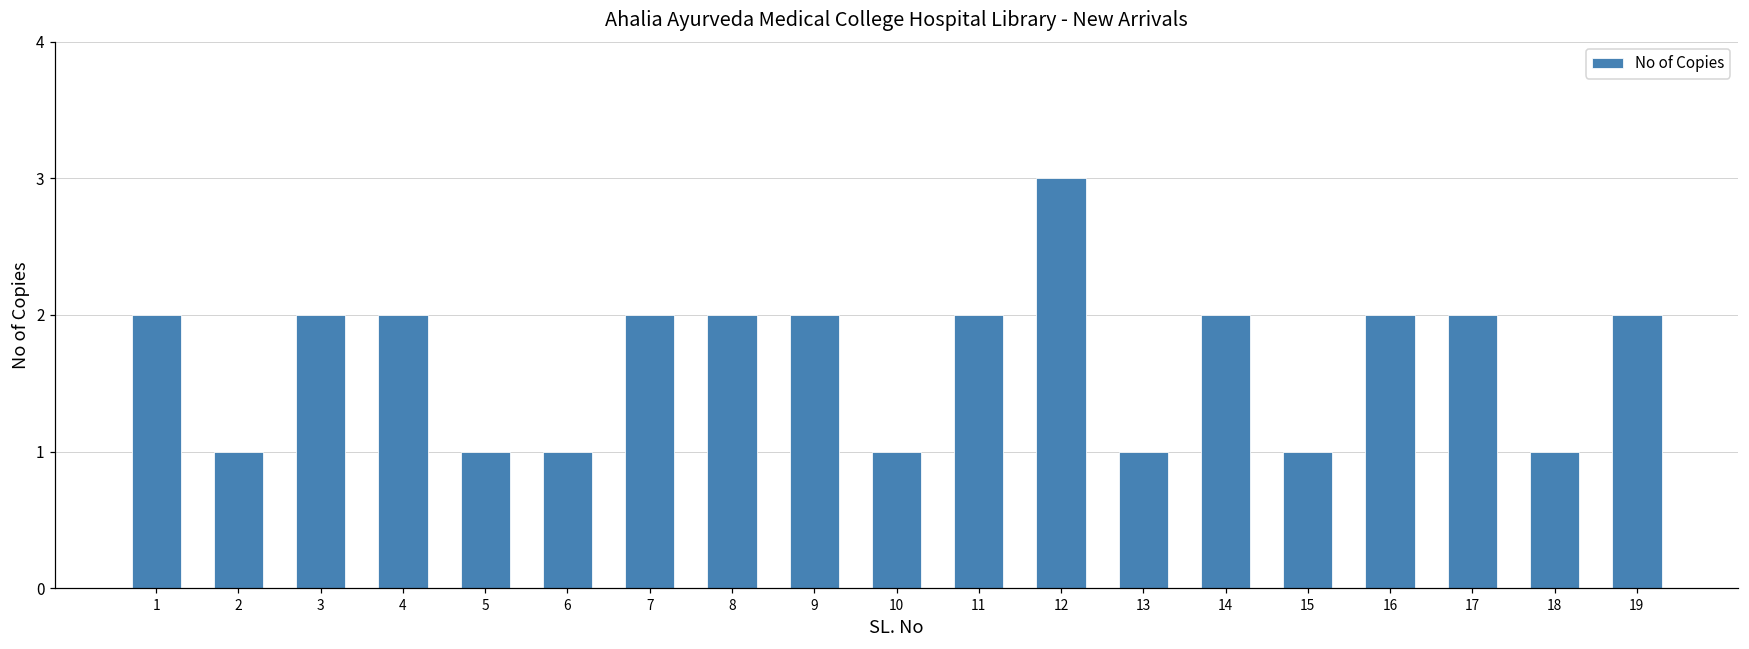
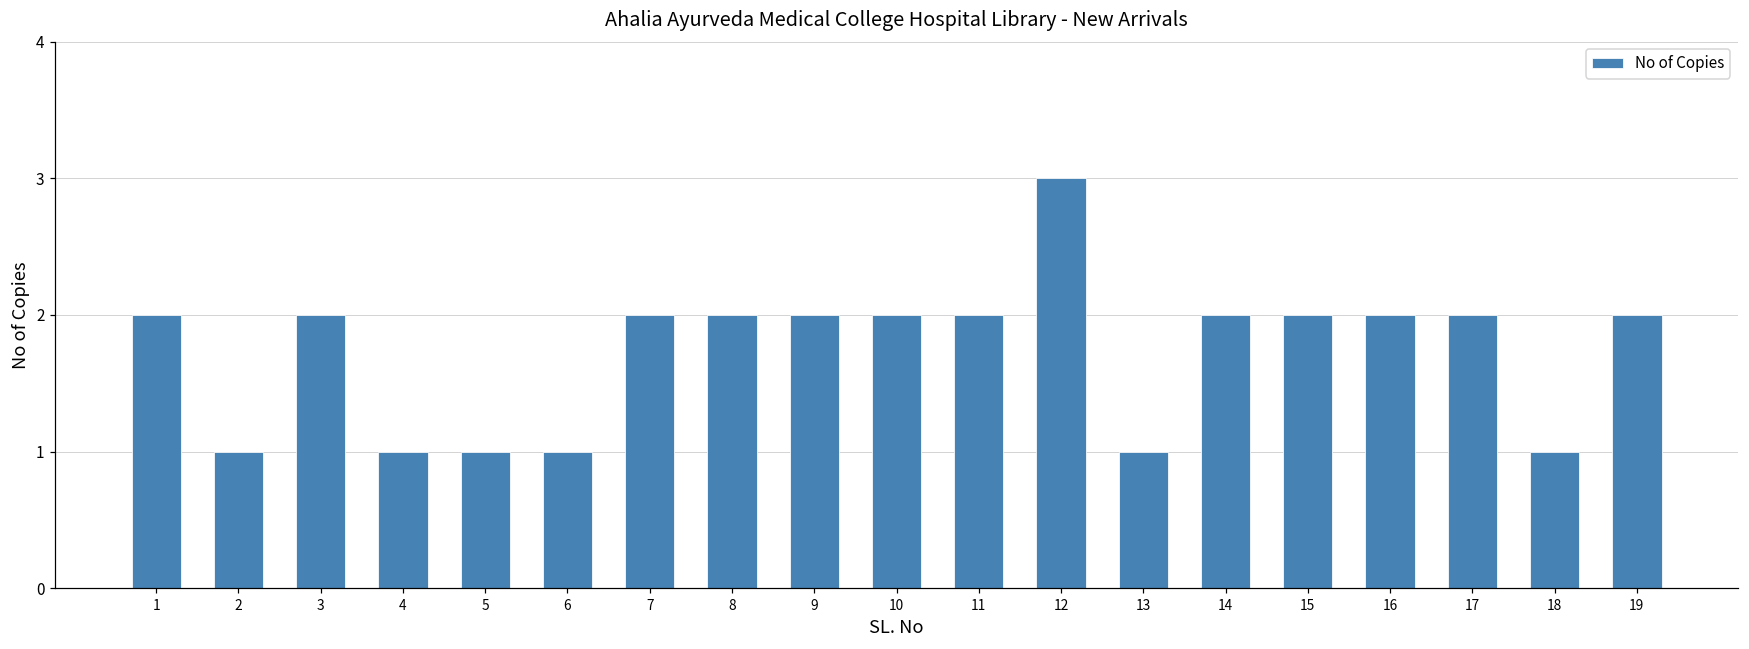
4: 2 -> 1
10: 1 -> 2
15: 1 -> 2
